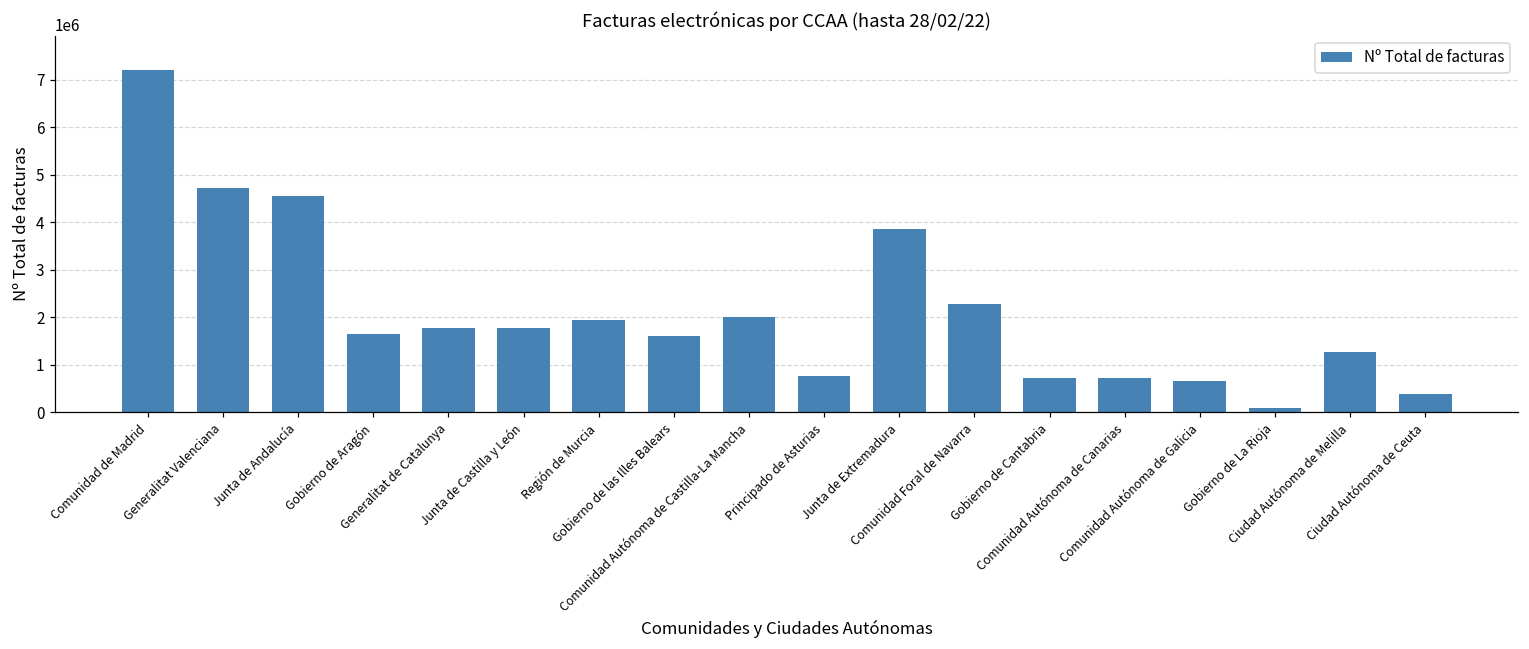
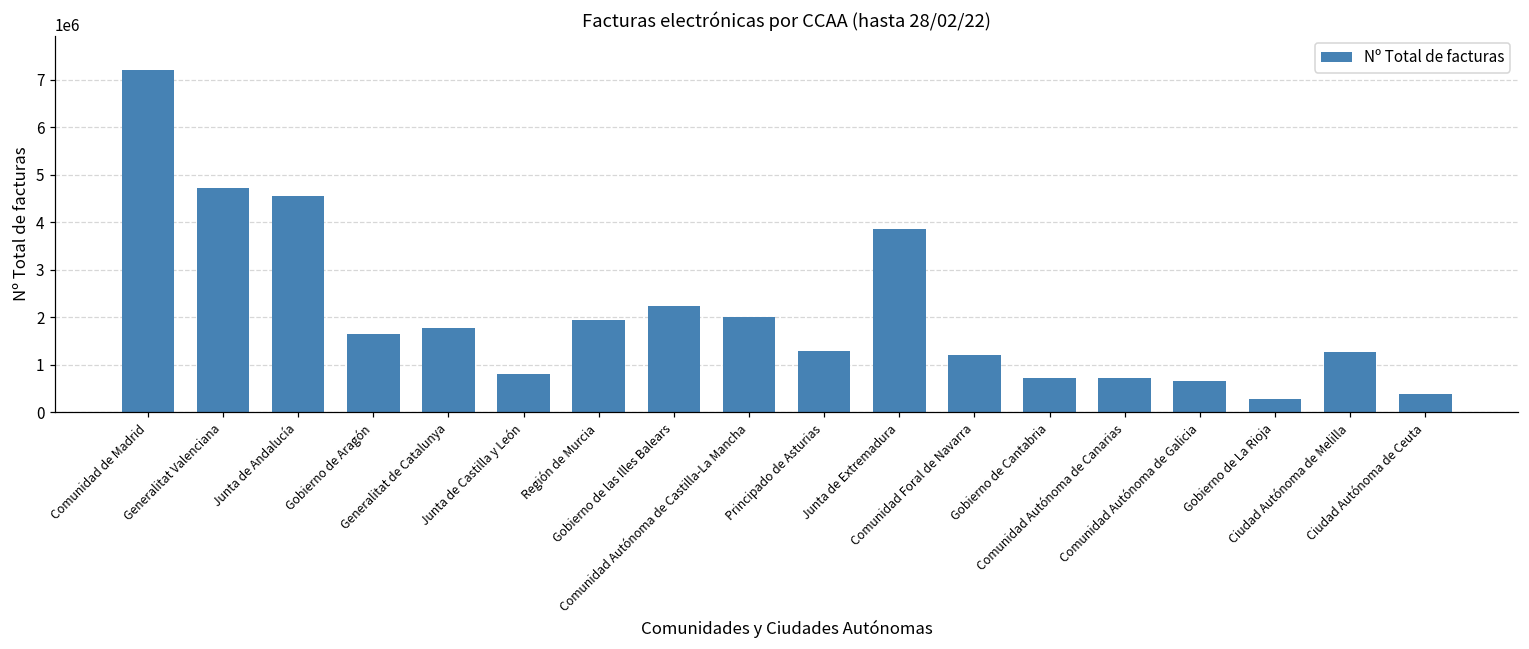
Junta de Castilla y León: 1800000 -> 800000
Gobierno de las Illes Balears: 1600000 -> 2200000
Principado de Asturias: 800000 -> 1300000
Comunidad Foral de Navarra: 2300000 -> 1200000
Gobierno de La Rioja: 100000 -> 300000
